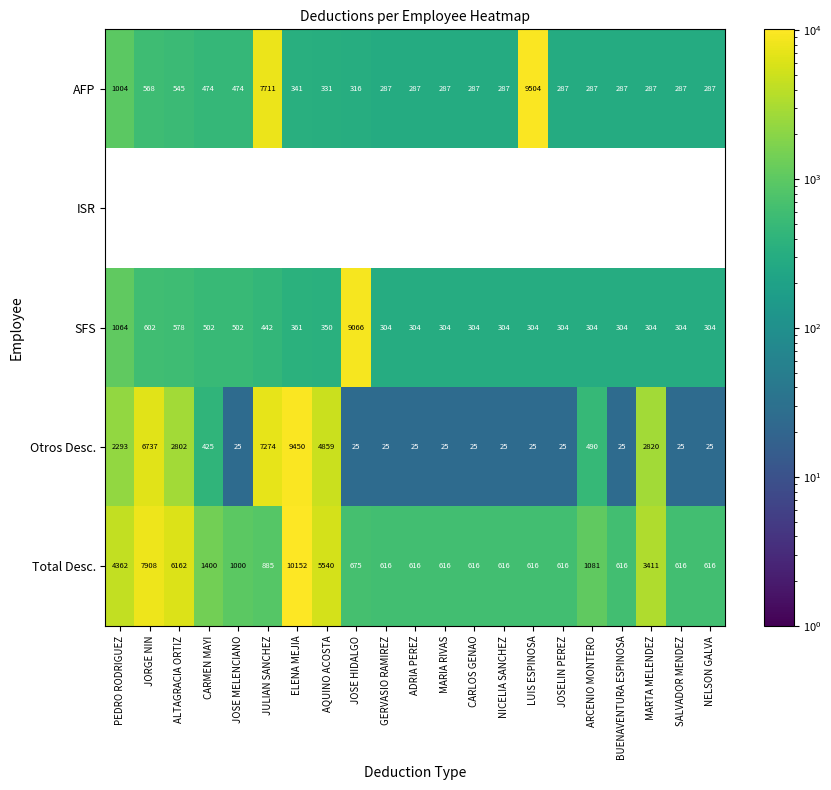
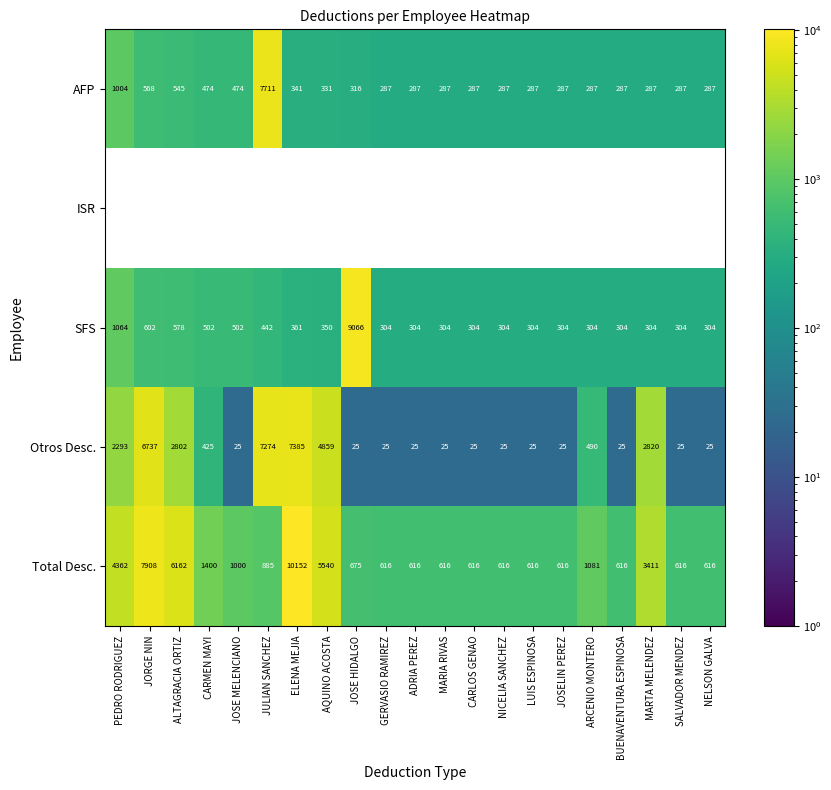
AFP, LUIS ESPINOSA: 9504 -> 287
Otros Desc., ELENA MEJIA: 9450 -> 7385
